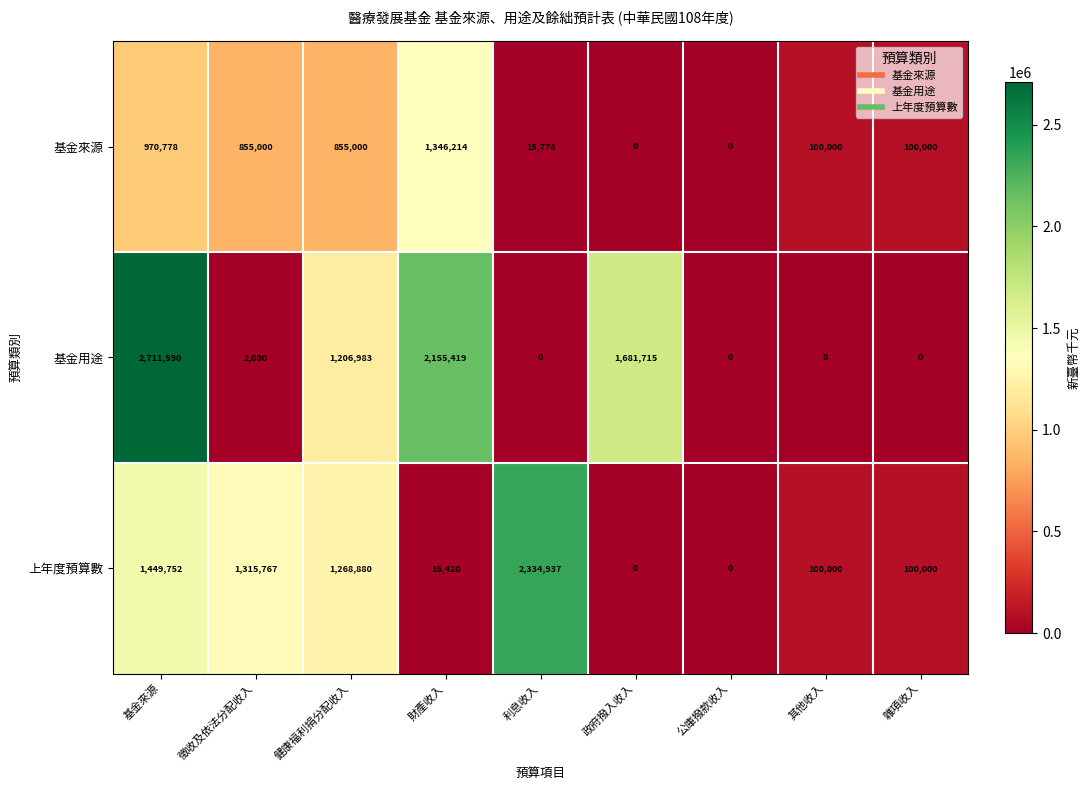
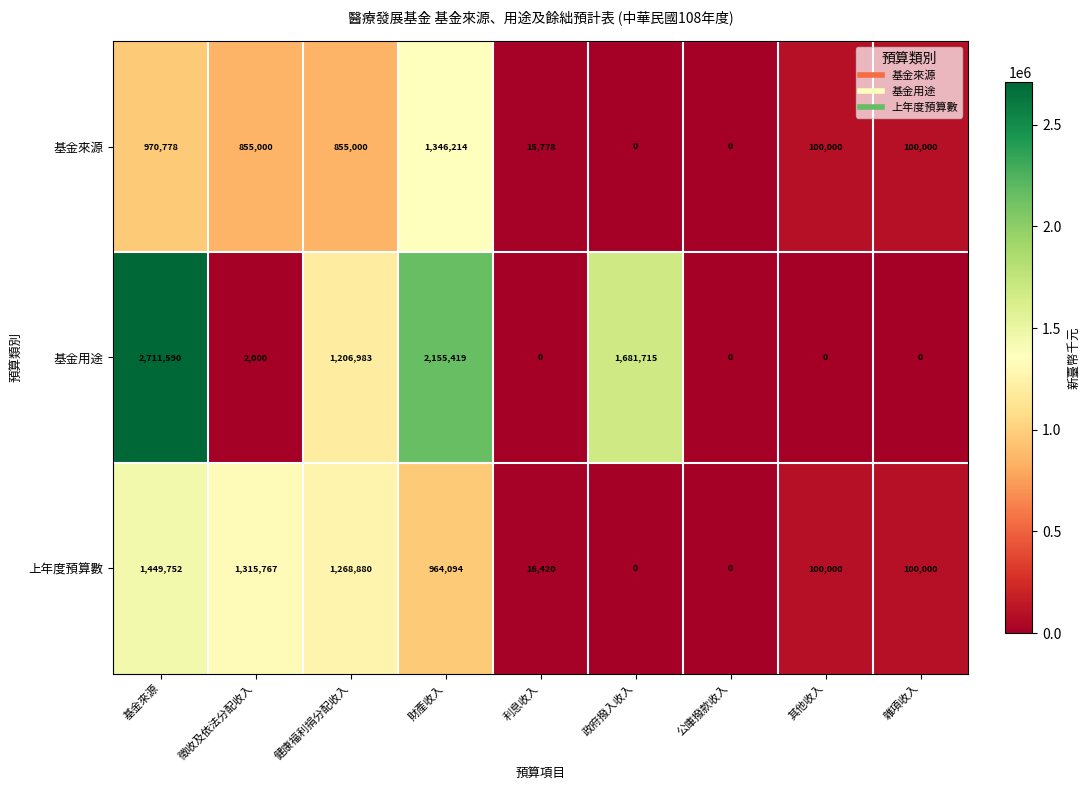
上年度預算數, 財產收入: 16,420 -> 964,094
上年度預算數, 利息收入: 2,334,937 -> 16,420
